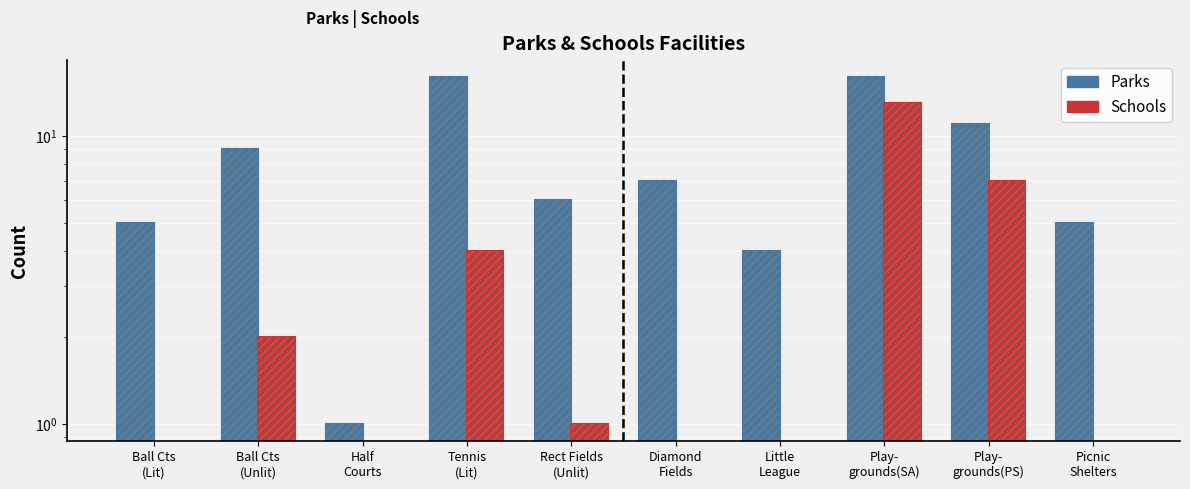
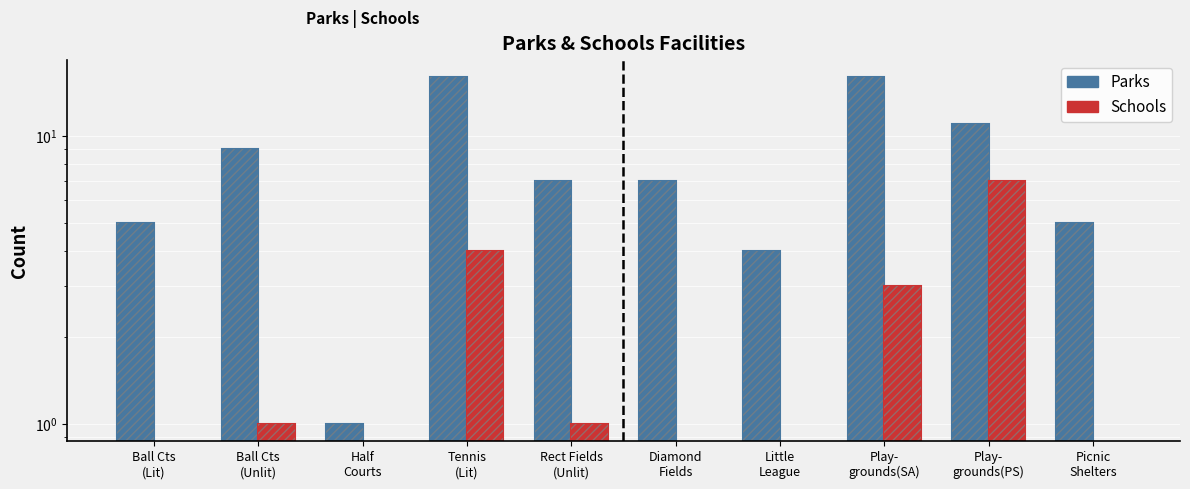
Schools, Ball Cts (Unlit): 2 -> 1
Parks, Rect Fields (Unlit): 6 -> 7
Schools, Play- grounds(SA): 13 -> 3
